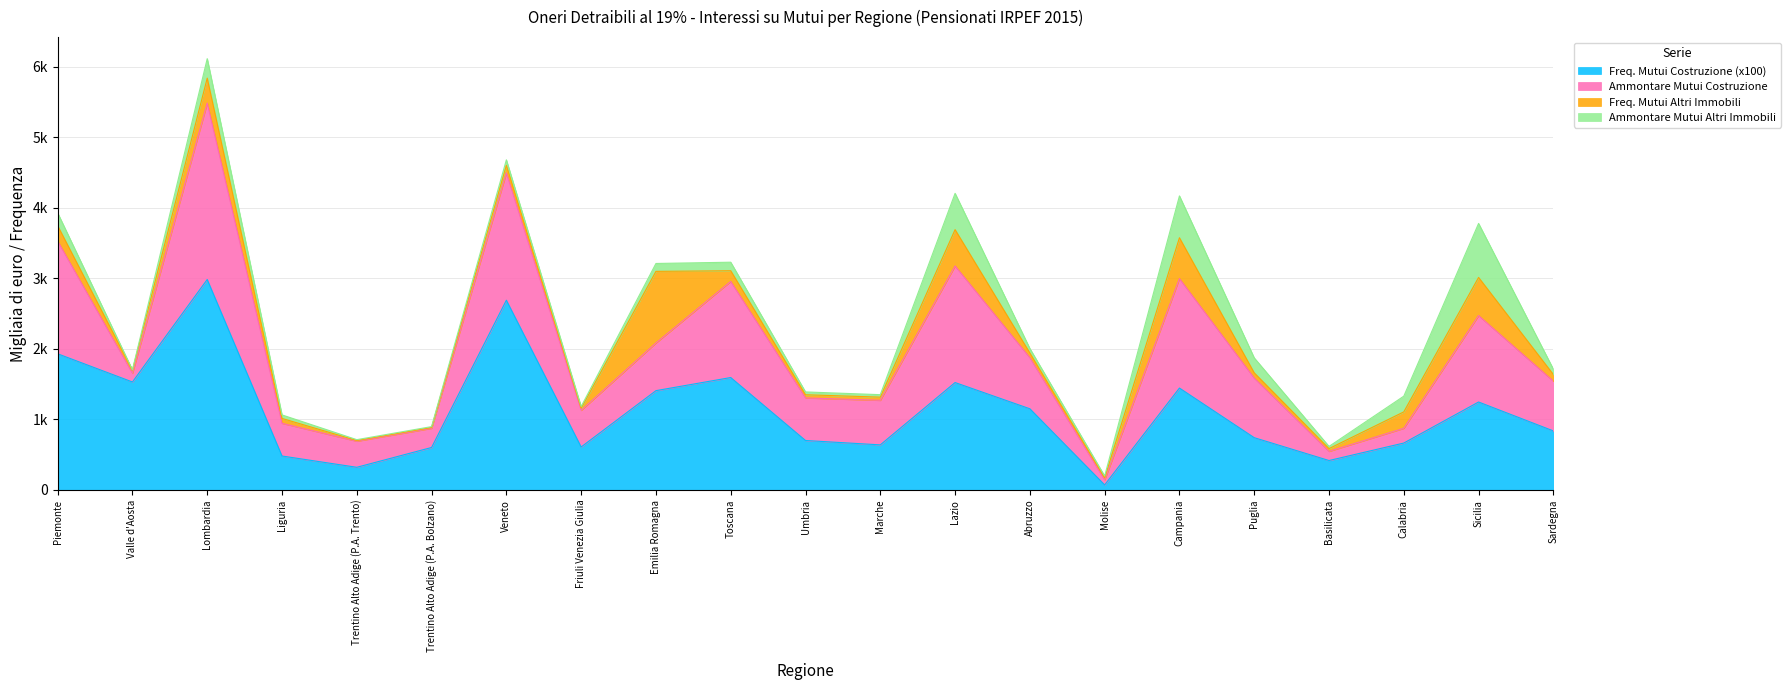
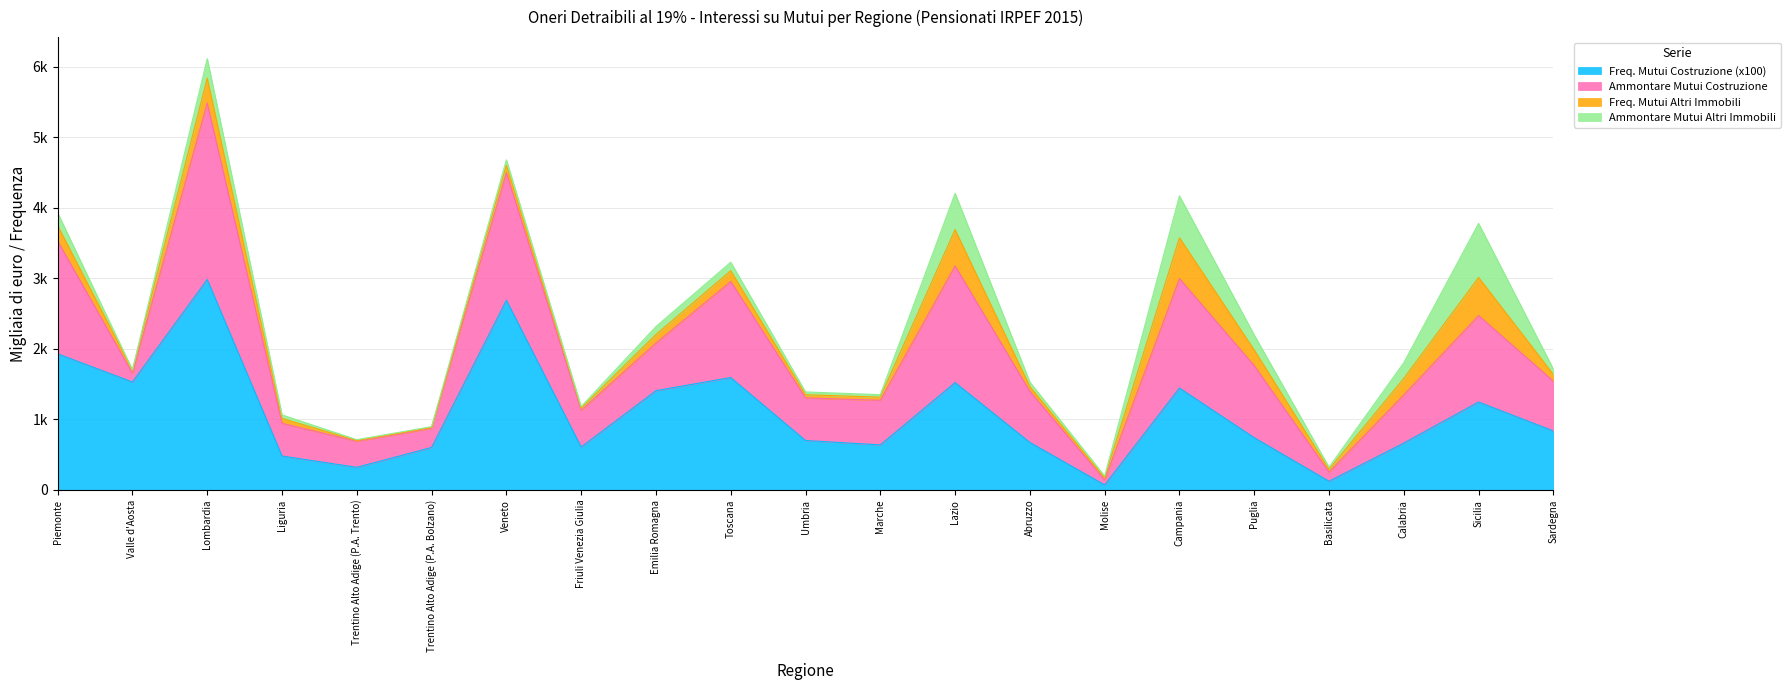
Freq. Mutui Altri Immobili, Emilia Romagna: 1000 -> 100
Freq. Mutui Costruzione (x100), Abruzzo: 1200 -> 700
Ammontare Mutui Costruzione, Puglia: 800 -> 1000
Freq. Mutui Altri Immobili, Puglia: 100 -> 200
Freq. Mutui Costruzione (x100), Basilicata: 400 -> 100
Ammontare Mutui Costruzione, Calabria: 200 -> 700
